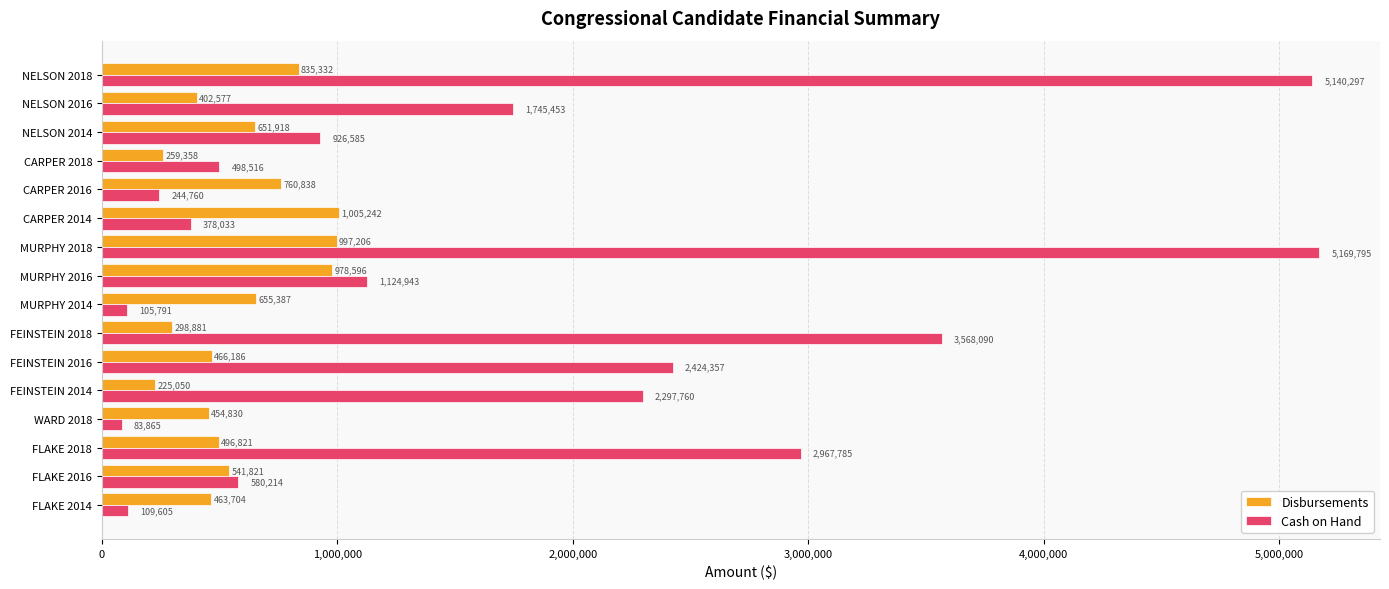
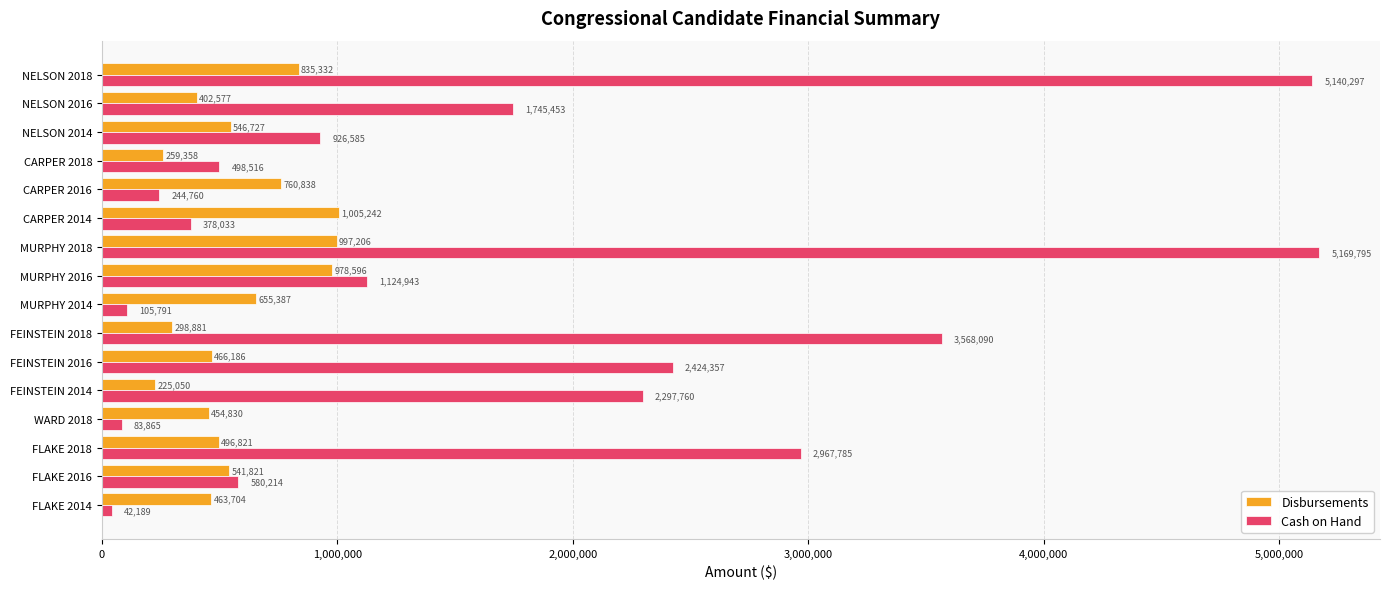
Disbursements, NELSON 2014: 651,918 -> 546,727
Cash on Hand, FLAKE 2014: 109,605 -> 42,189
